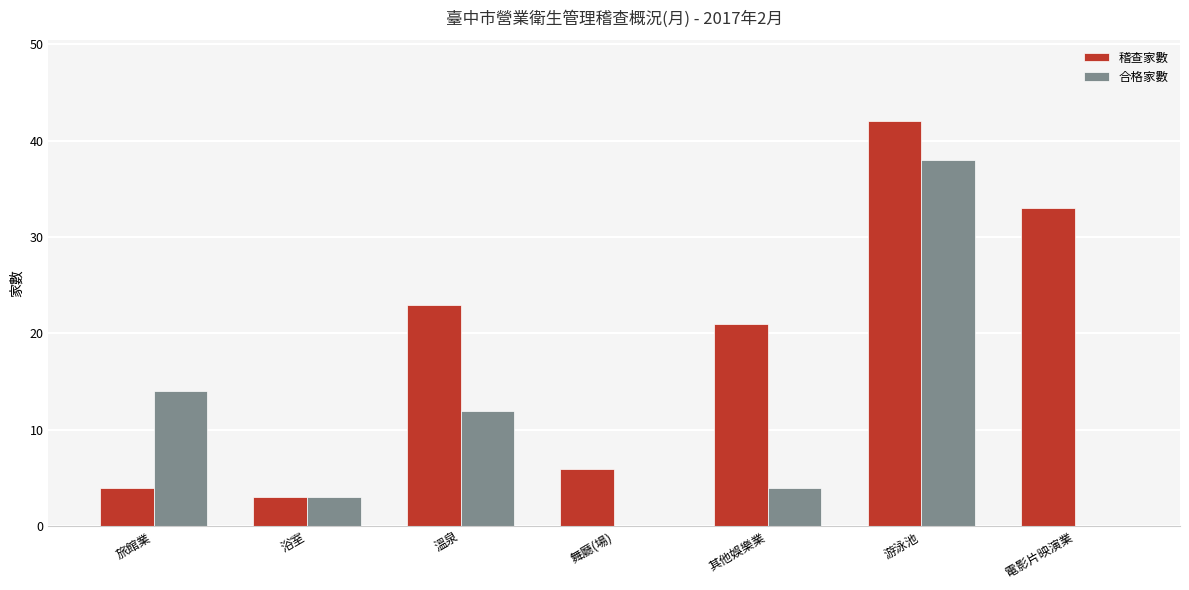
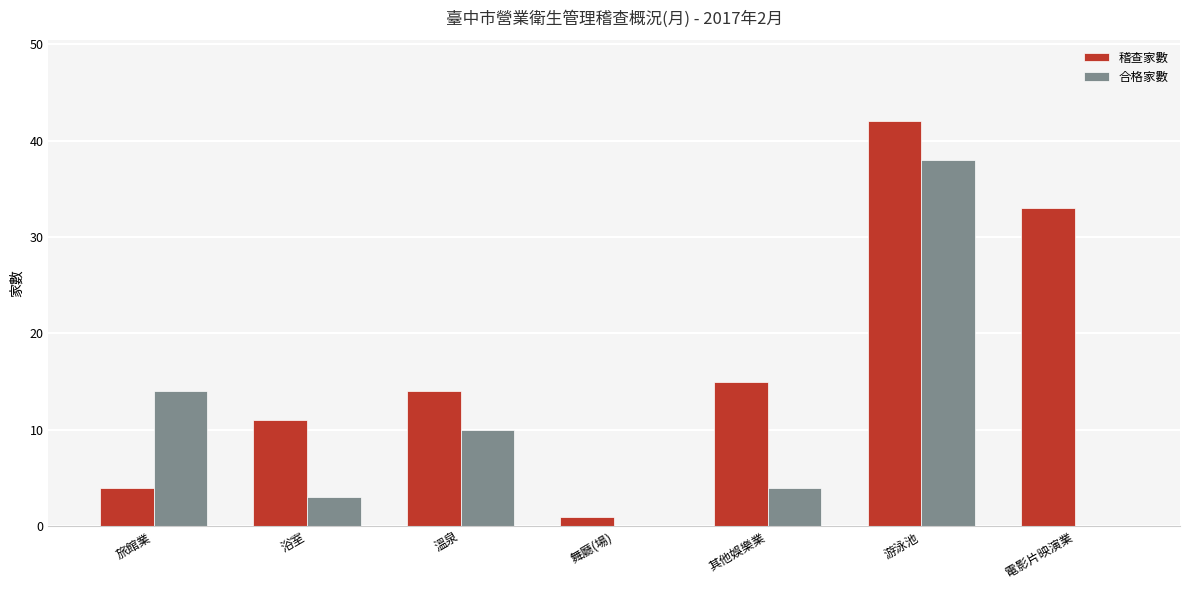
稽查家數, 浴室: 3 -> 11
稽查家數, 溫泉: 23 -> 14
合格家數, 溫泉: 12 -> 10
稽查家數, 舞廳(場): 6 -> 1
稽查家數, 其他娛樂業: 21 -> 15
